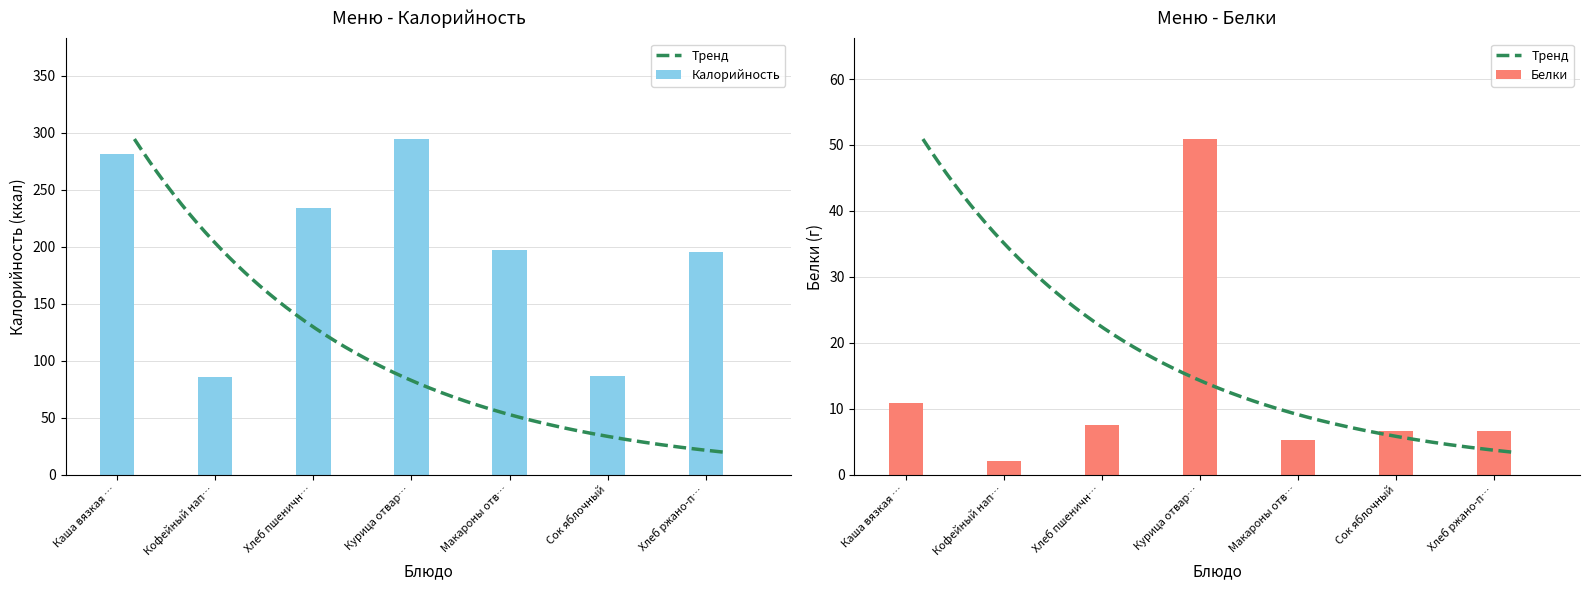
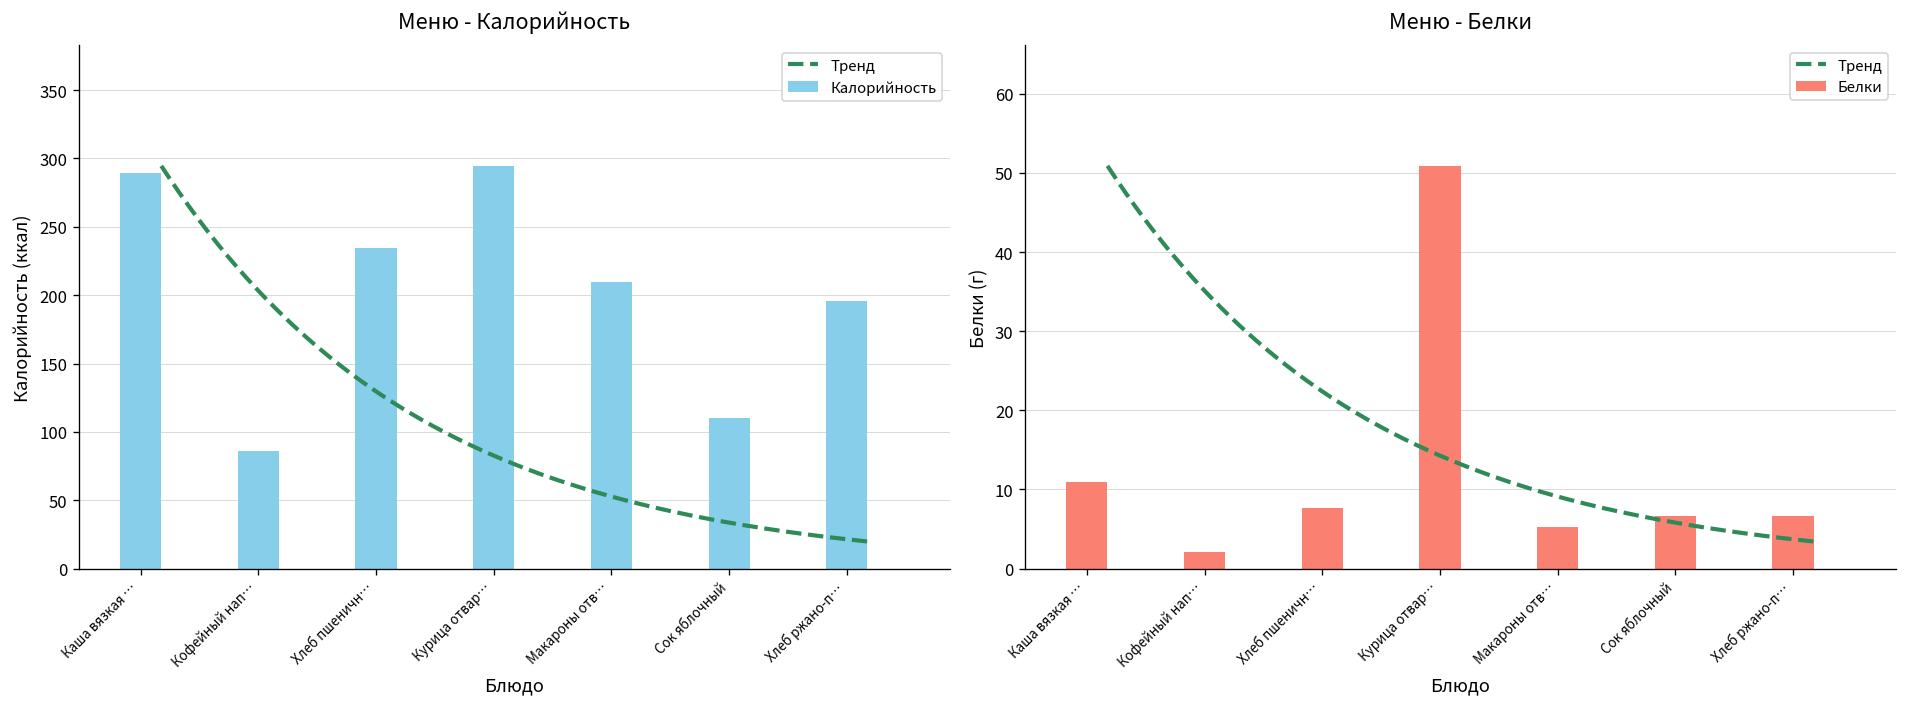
Меню - Калорийность, Калорийность, Каша вязкая …: 281 -> 289
Меню - Калорийность, Калорийность, Макароны отв…: 197 -> 210
Меню - Калорийность, Калорийность, Сок яблочный: 87 -> 110
